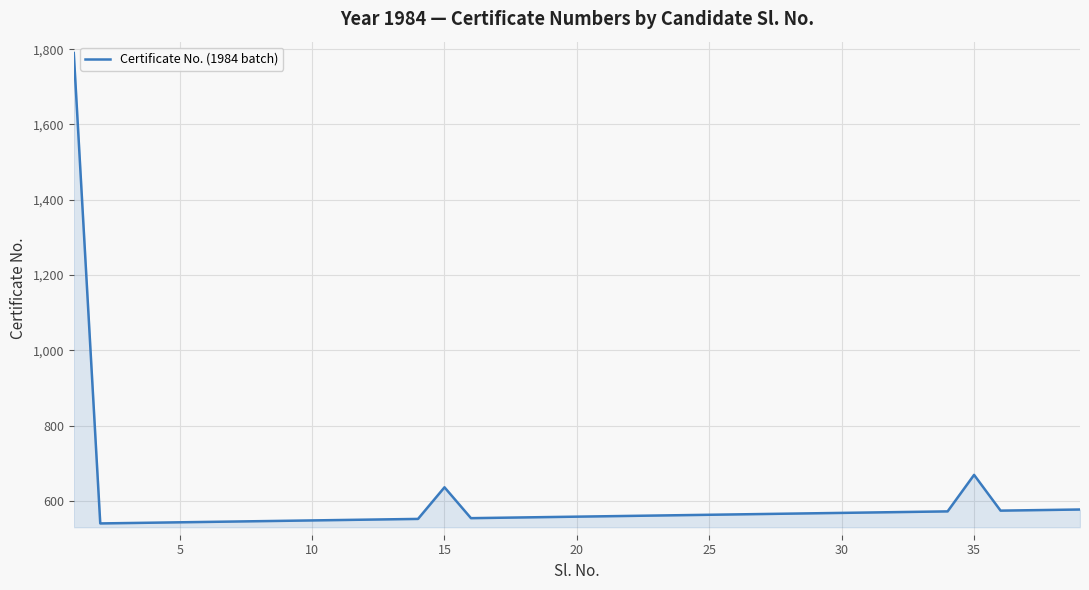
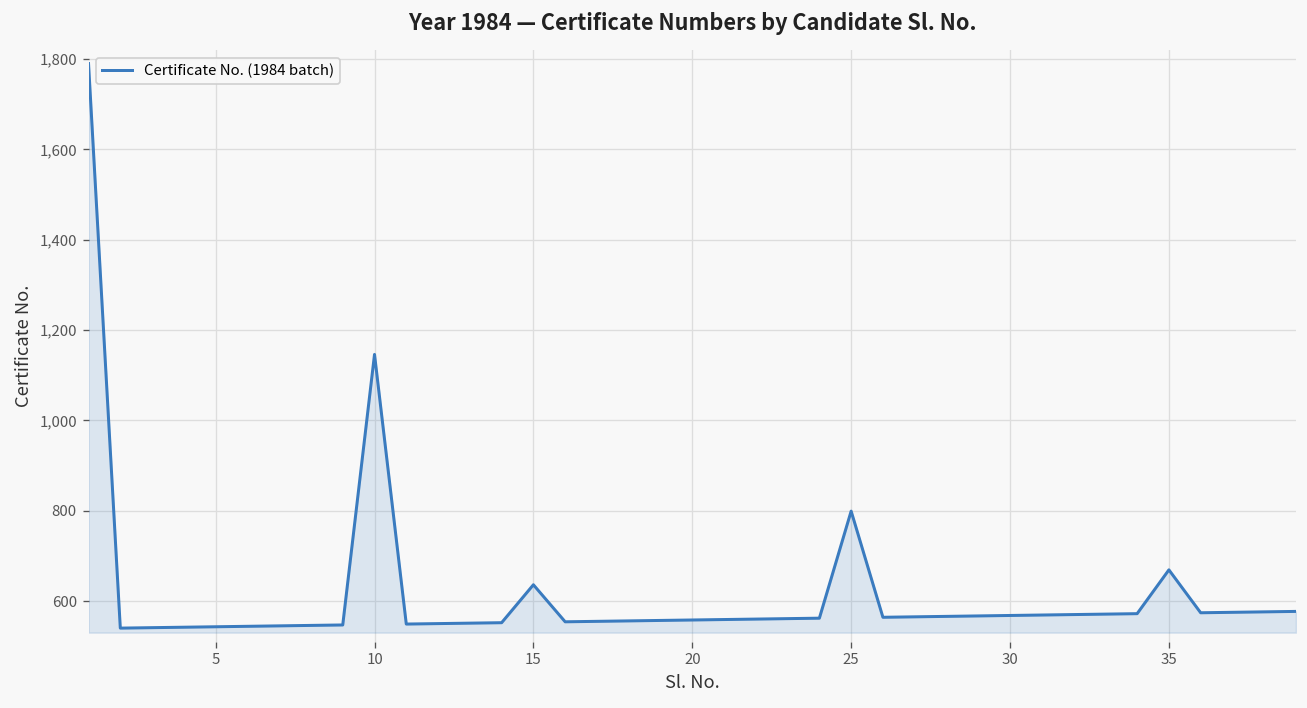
10: 550 -> 1,150
25: 560 -> 800
